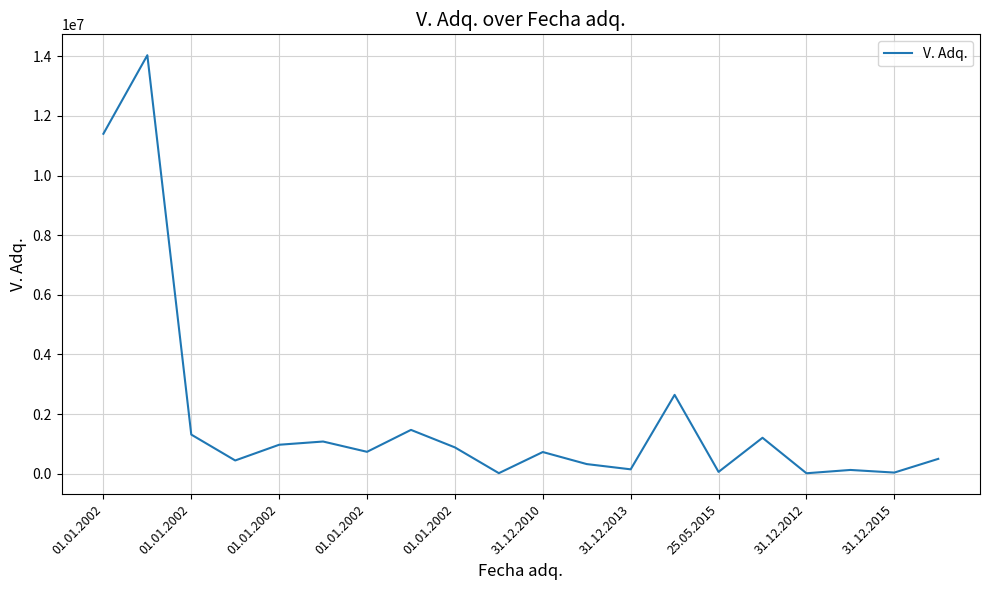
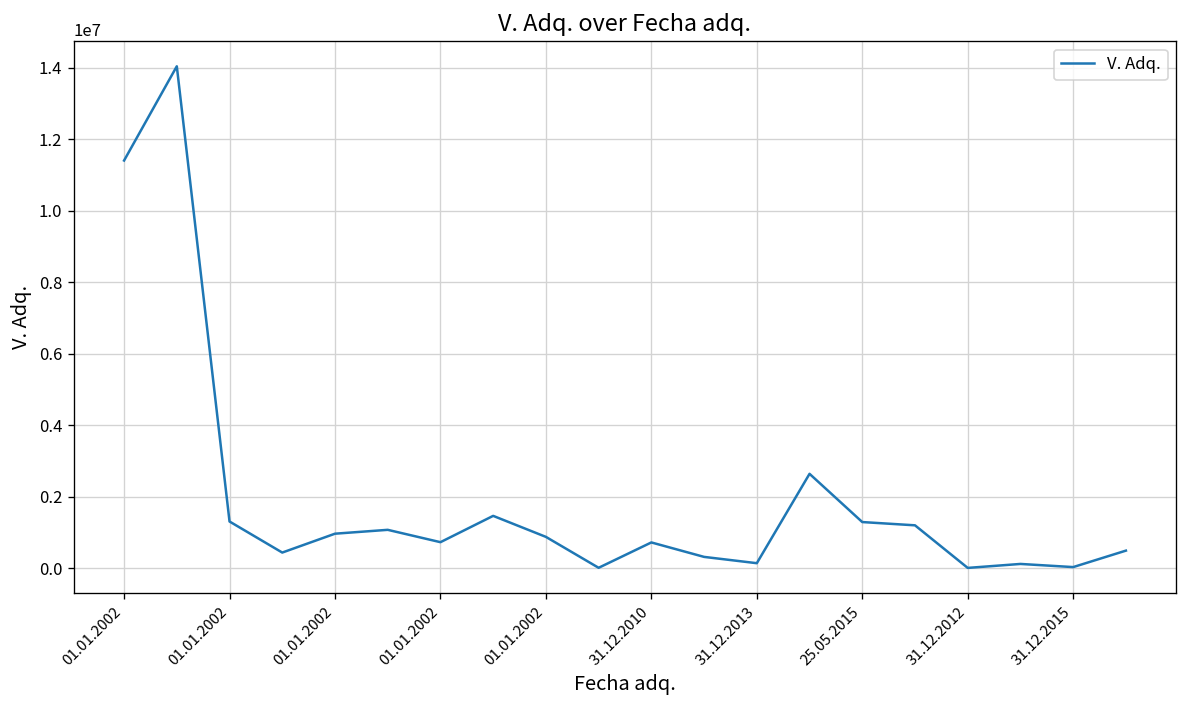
25.05.2015: 100000 -> 1300000
